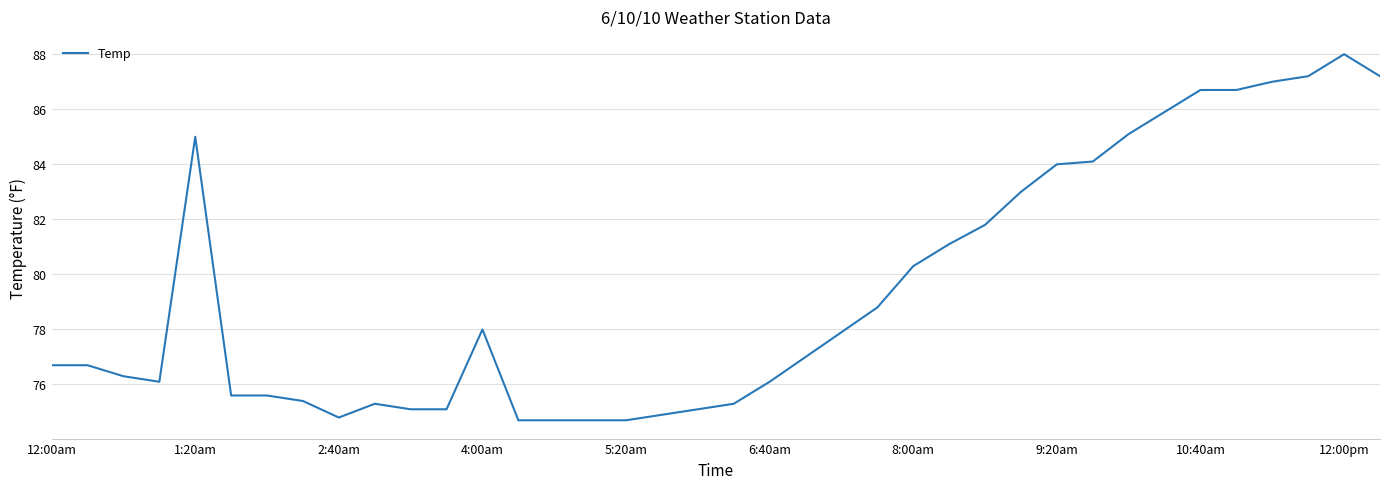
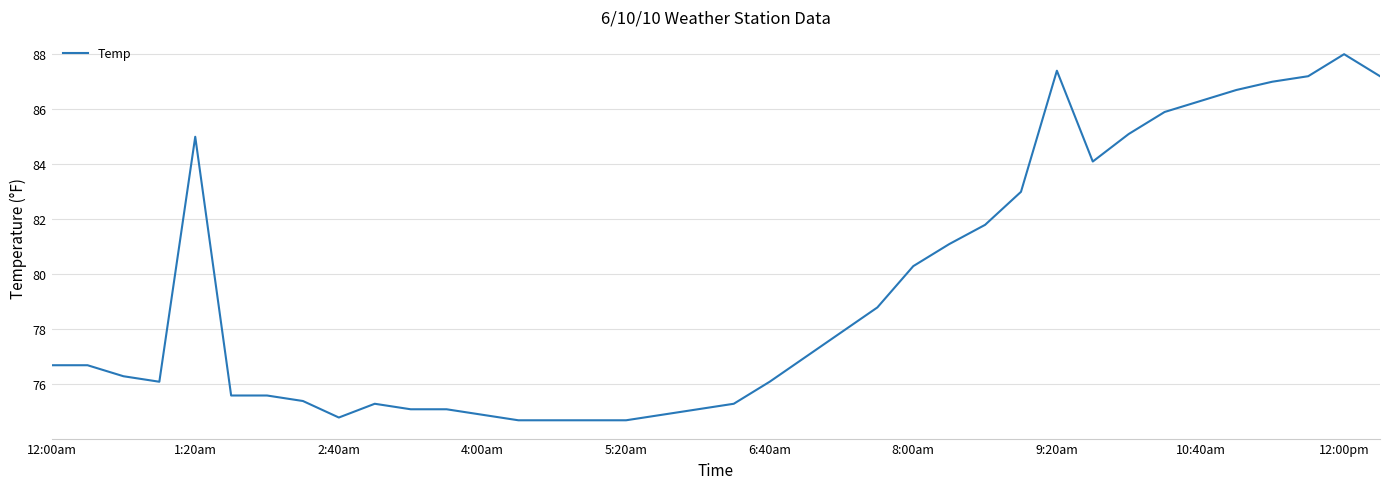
4:00am: 78.0 -> 74.9
9:20am: 84.0 -> 87.4
10:40am: 86.7 -> 86.3
